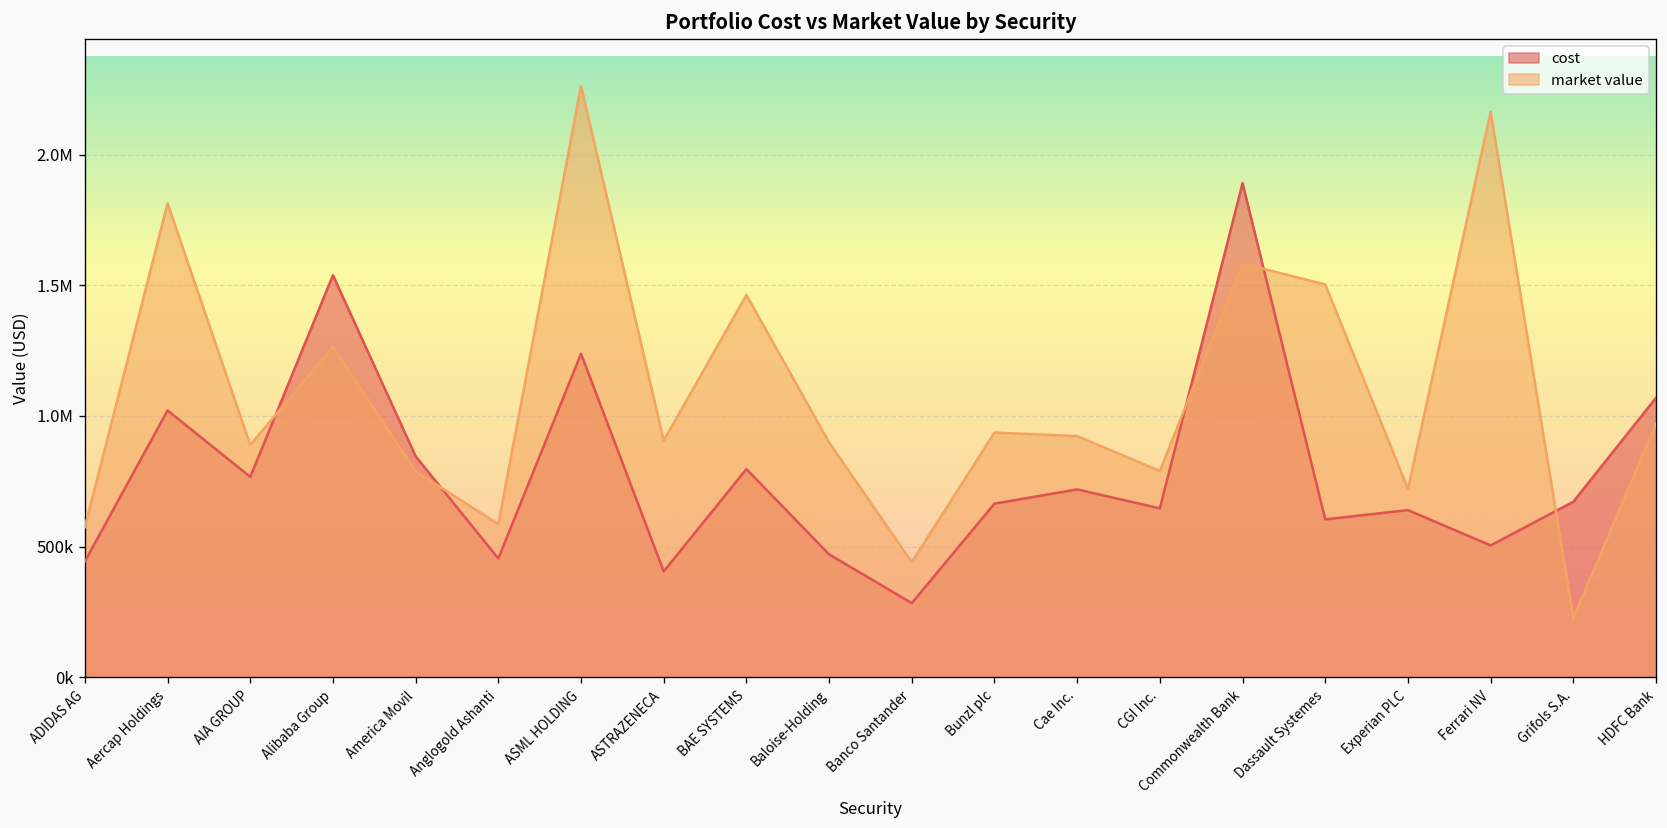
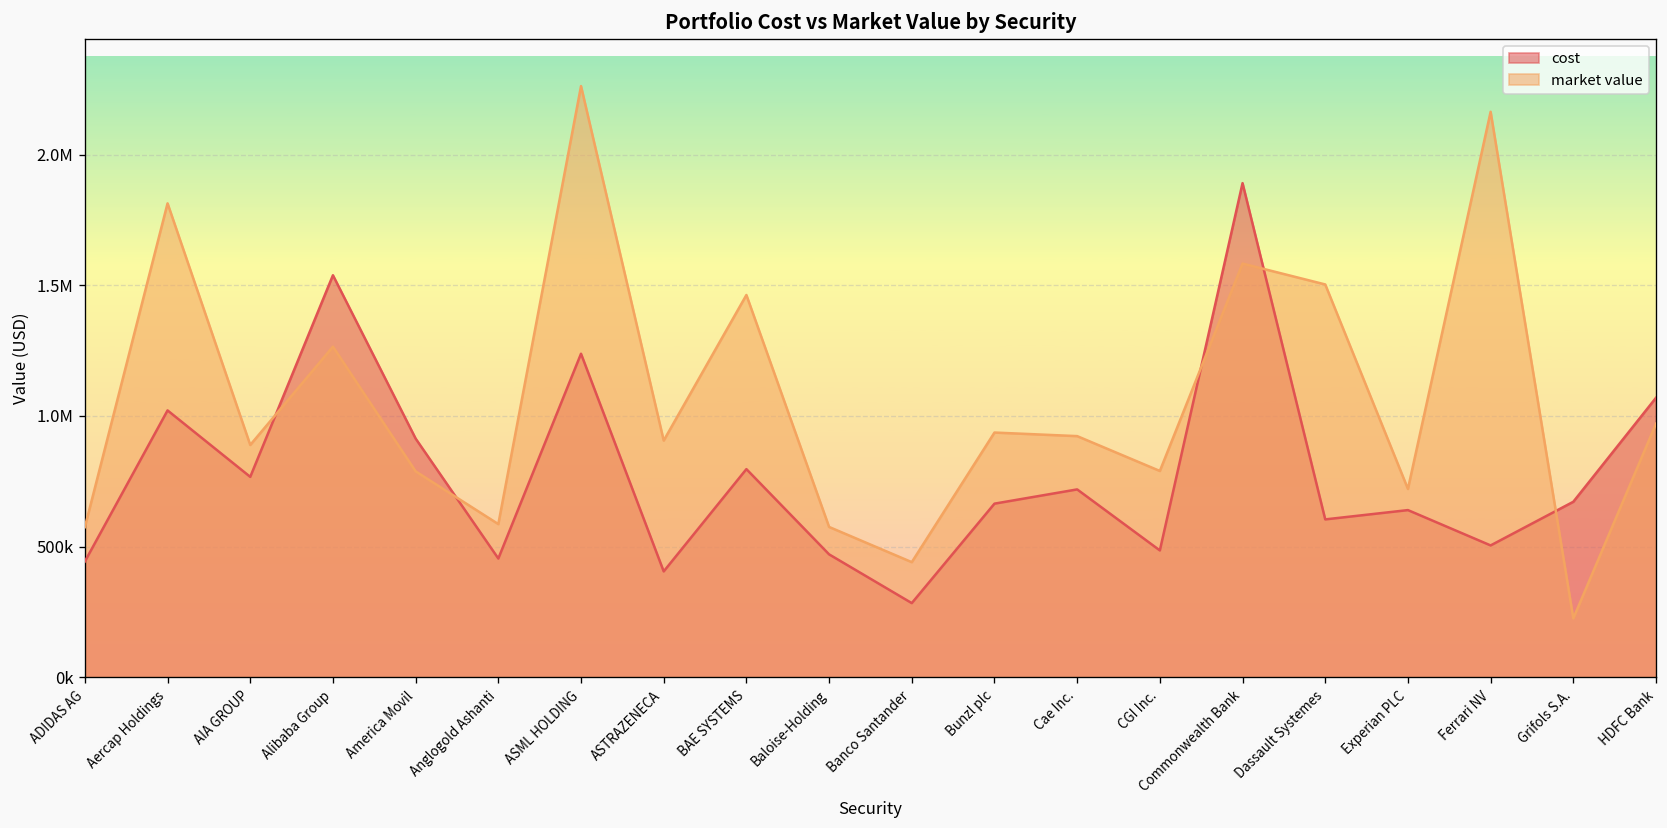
cost, America Movil: 850000 -> 910000
market value, Baloise-Holding: 900000 -> 580000
cost, CGI Inc.: 650000 -> 490000
